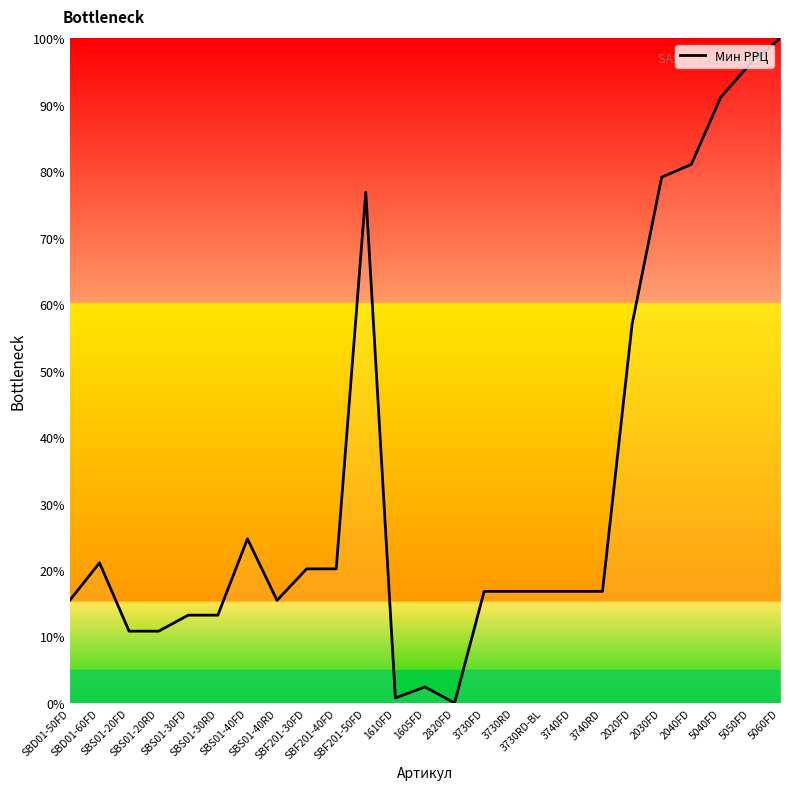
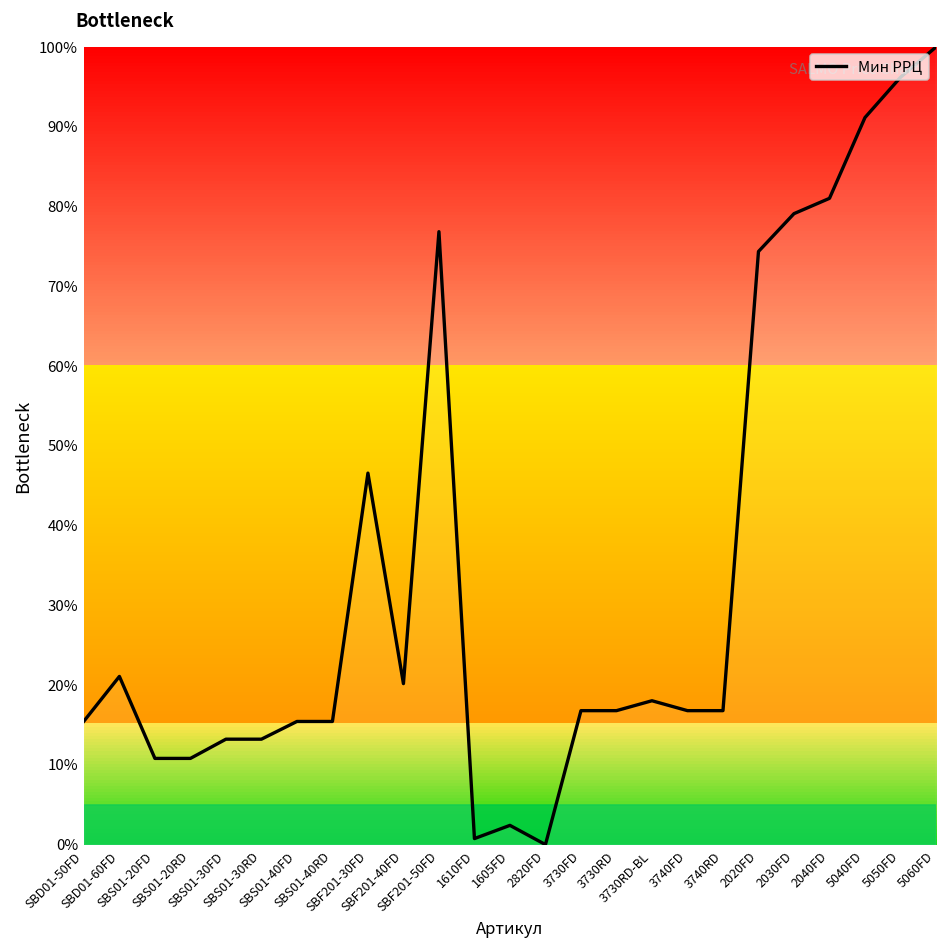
SBS01-40FD: 25% -> 15%
SBF201-30FD: 20% -> 47%
3730RD-BL: 17% -> 18%
2020FD: 57% -> 74%
